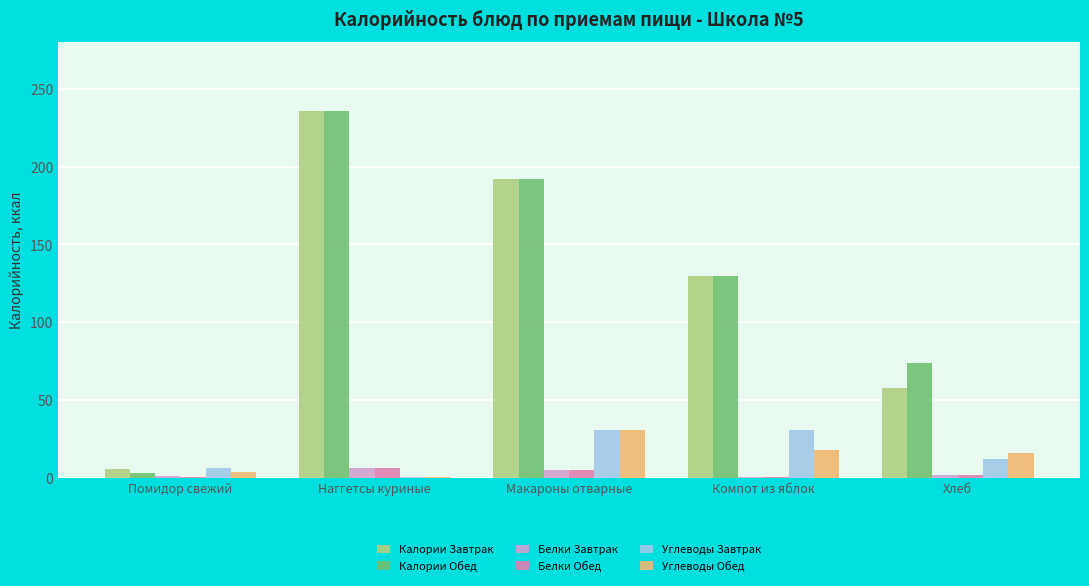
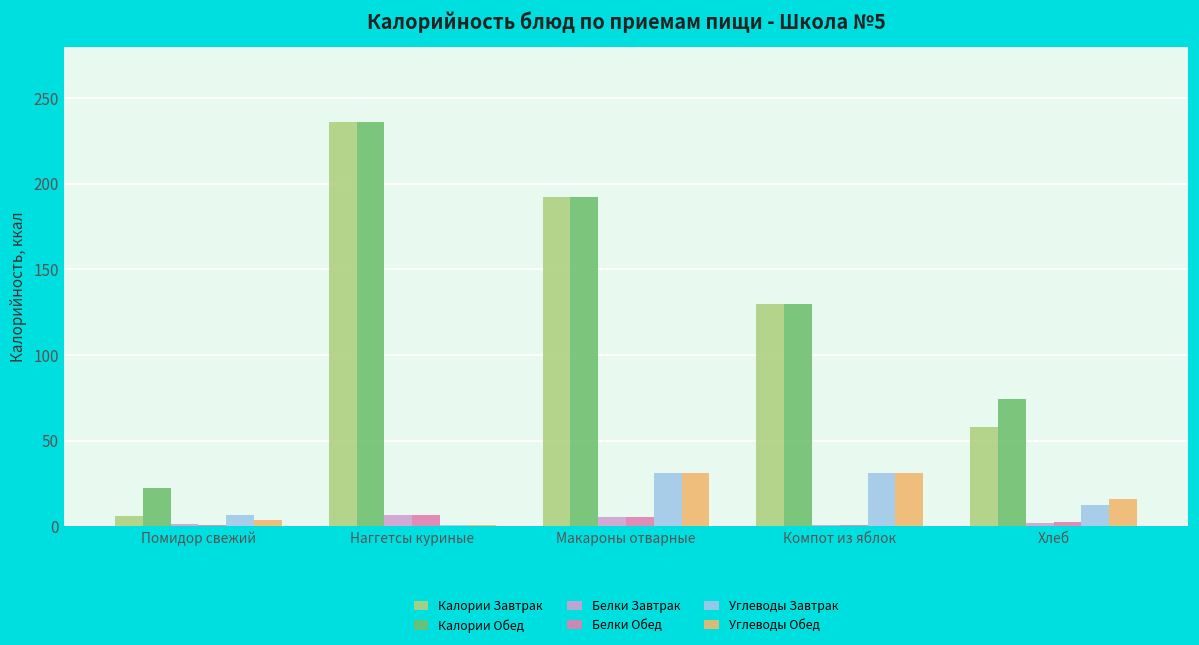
Калории Обед, Помидор свежий: 4 -> 23
Углеводы Обед, Компот из яблок: 18 -> 31
